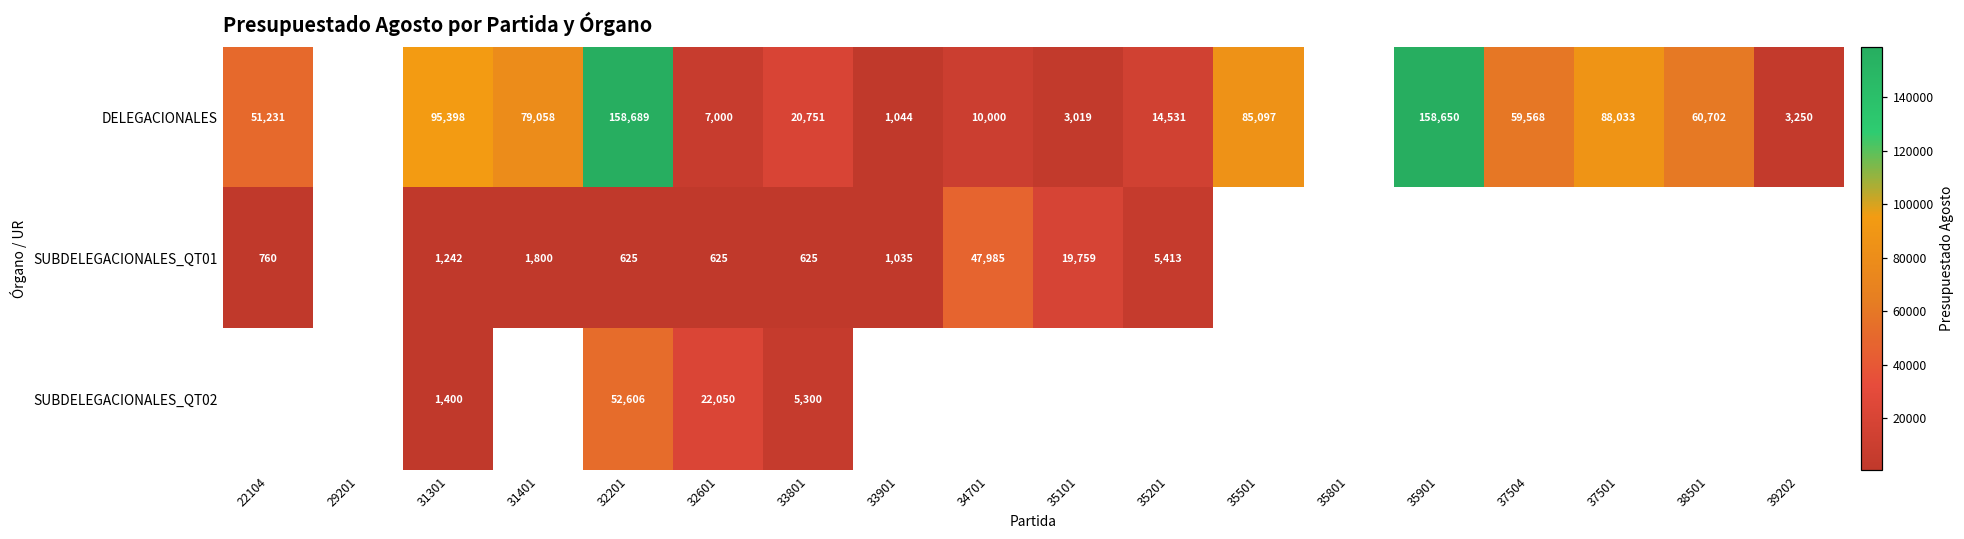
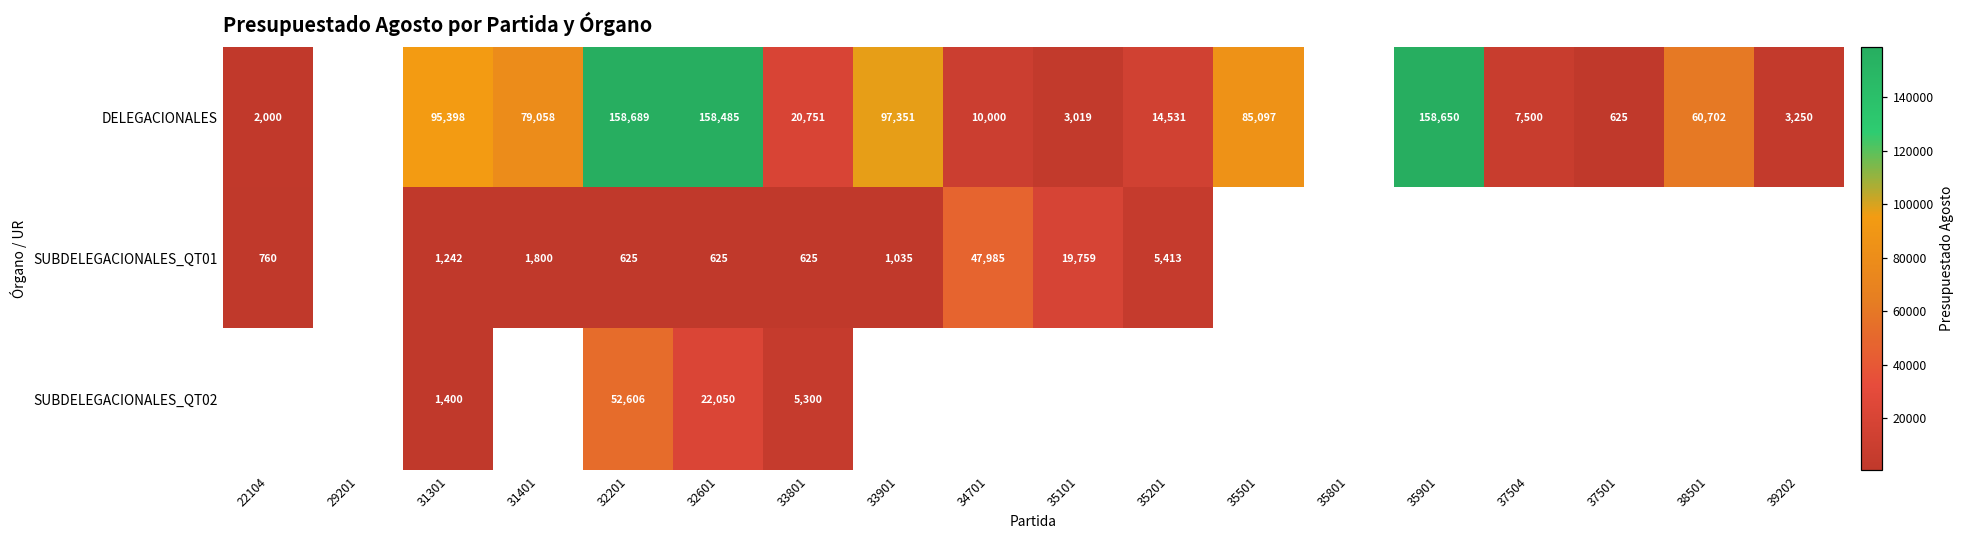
DELEGACIONALES, 22104: 51,231 -> 2,000
DELEGACIONALES, 32601: 7,000 -> 158,485
DELEGACIONALES, 33901: 1,044 -> 97,351
DELEGACIONALES, 37504: 59,568 -> 7,500
DELEGACIONALES, 37501: 88,033 -> 625
